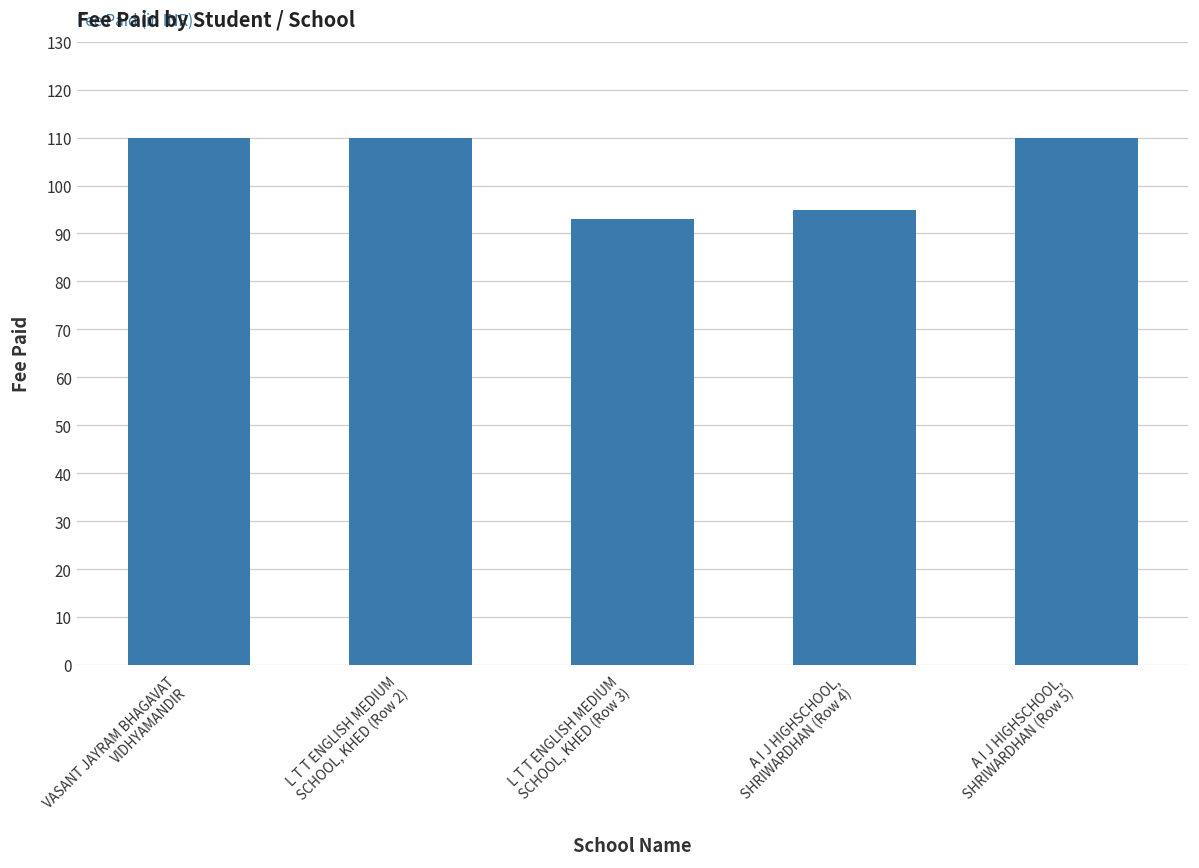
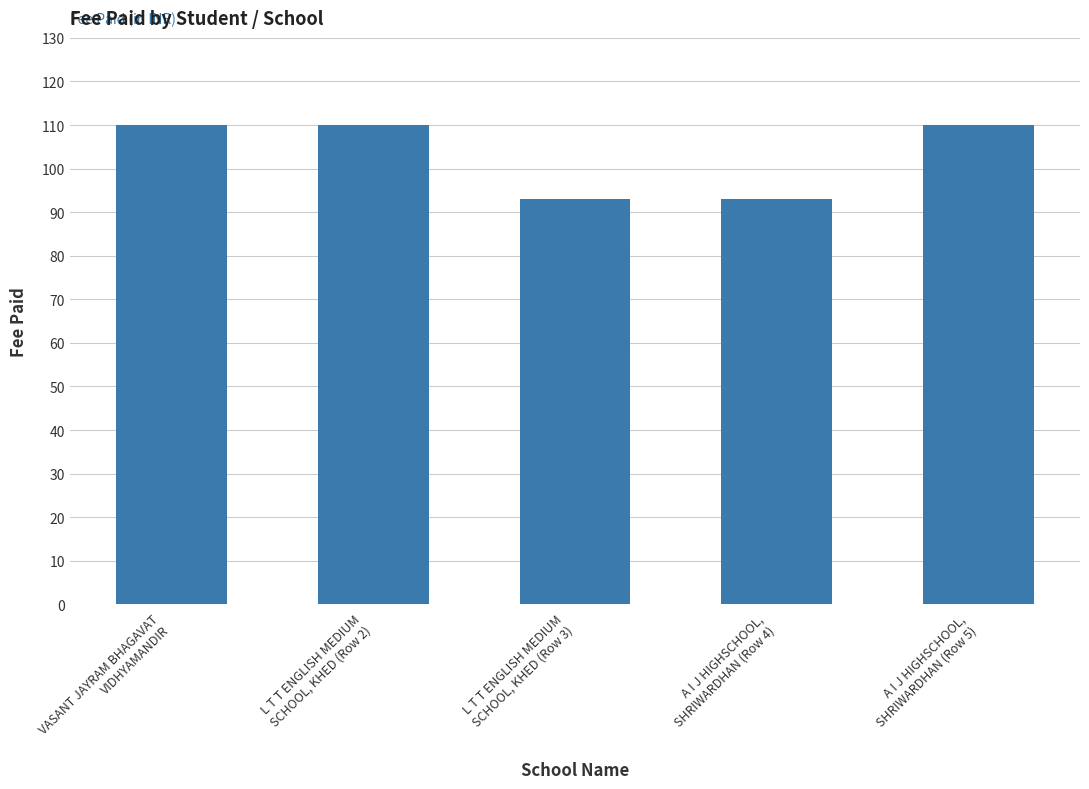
A I J HIGHSCHOOL, SHRIWARDHAN (Row 4): 95 -> 93
